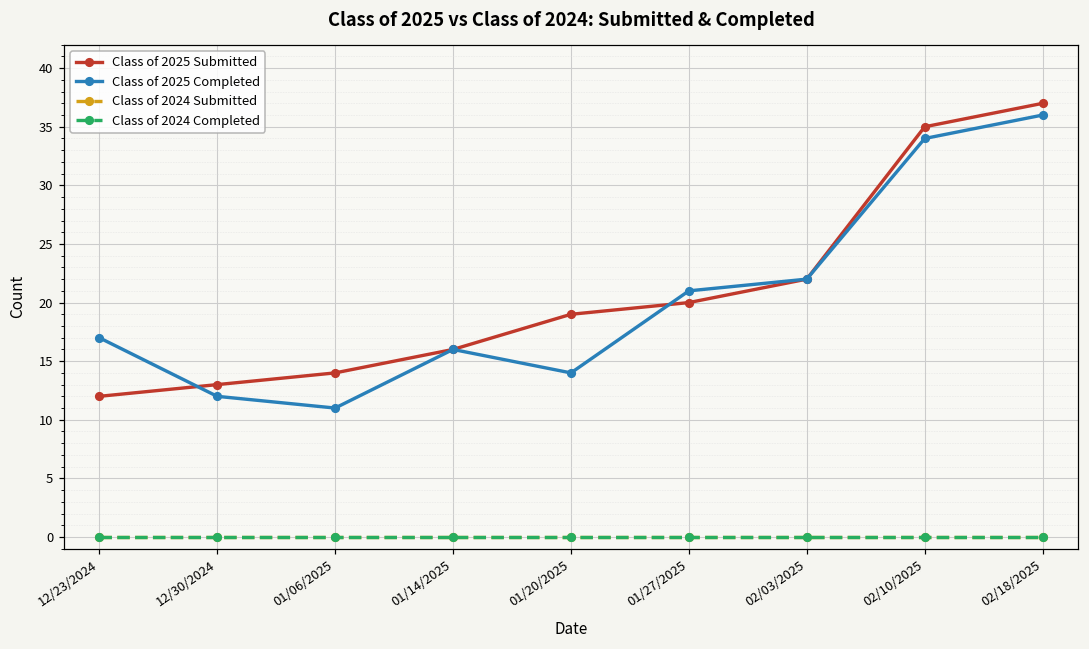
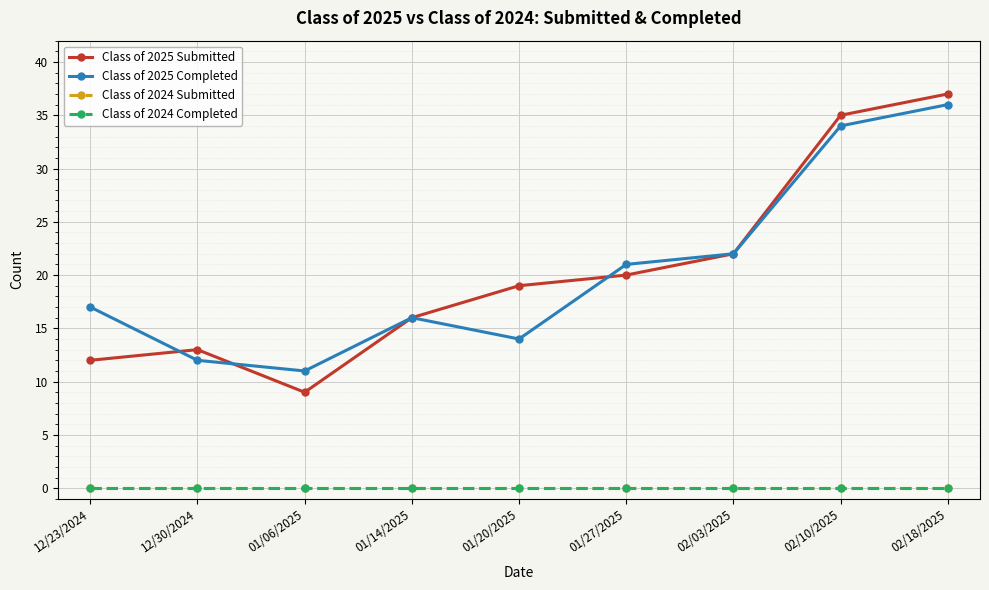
Class of 2025 Submitted, 01/06/2025: 14 -> 9
